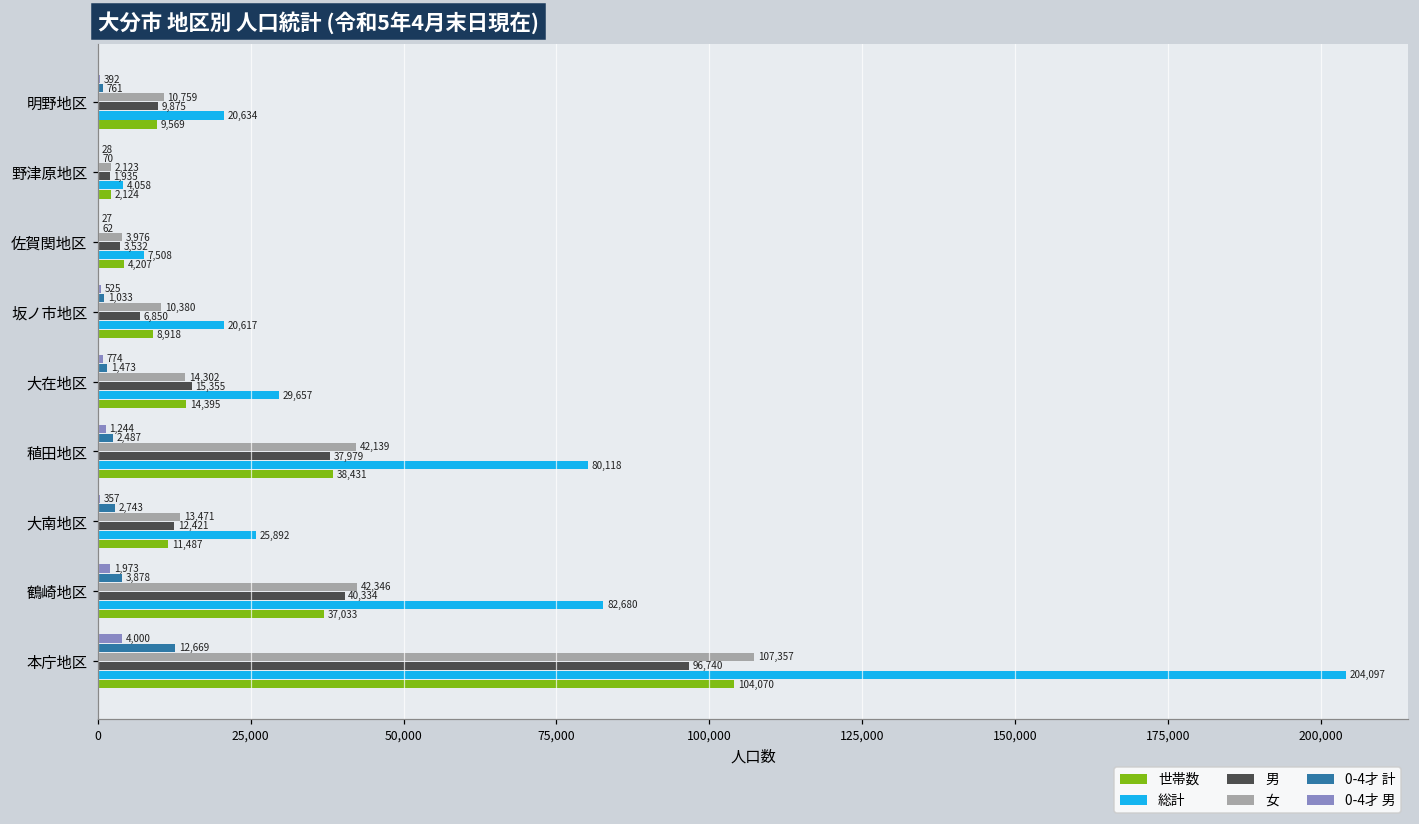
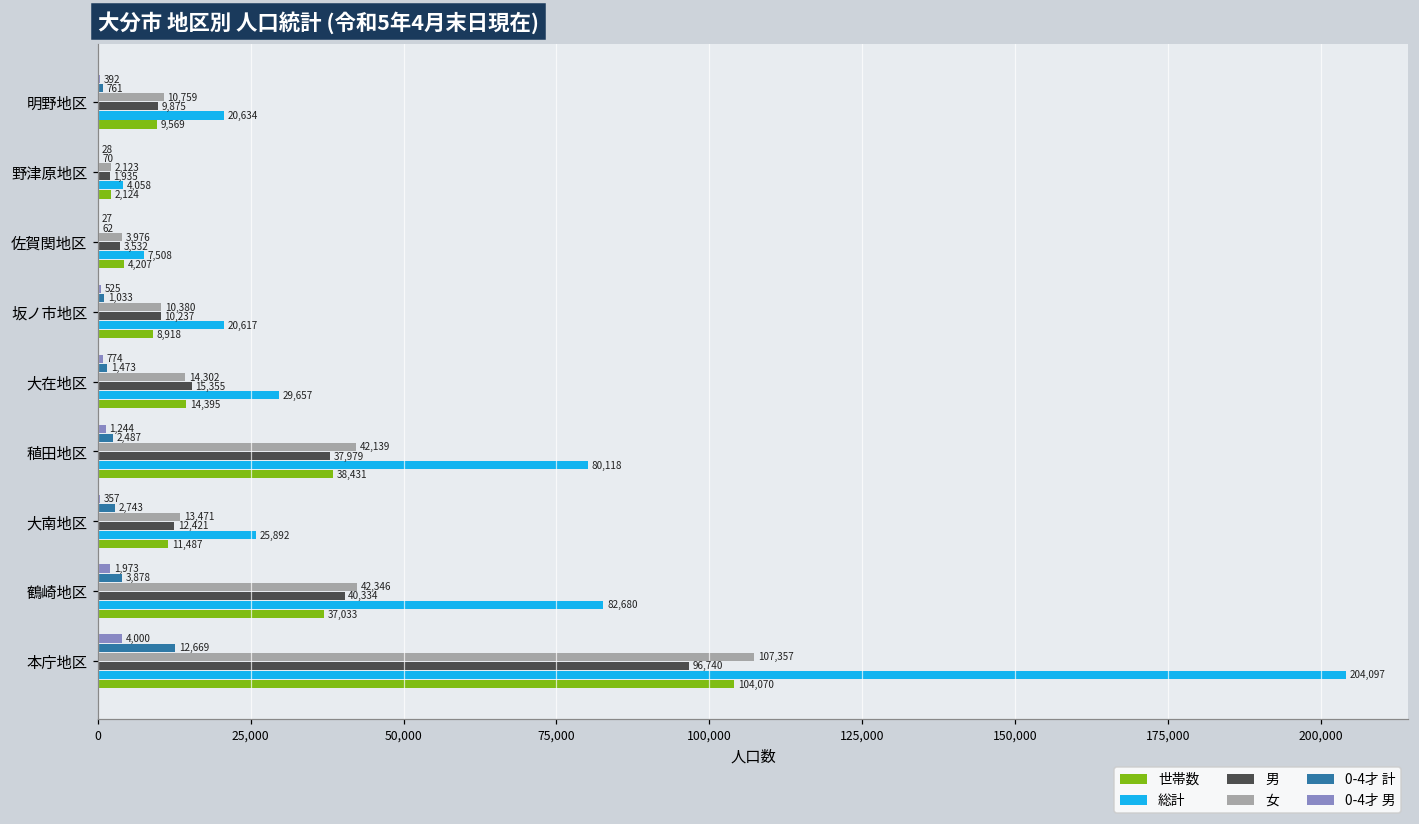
男, 坂ノ市地区: 6,850 -> 10,237
